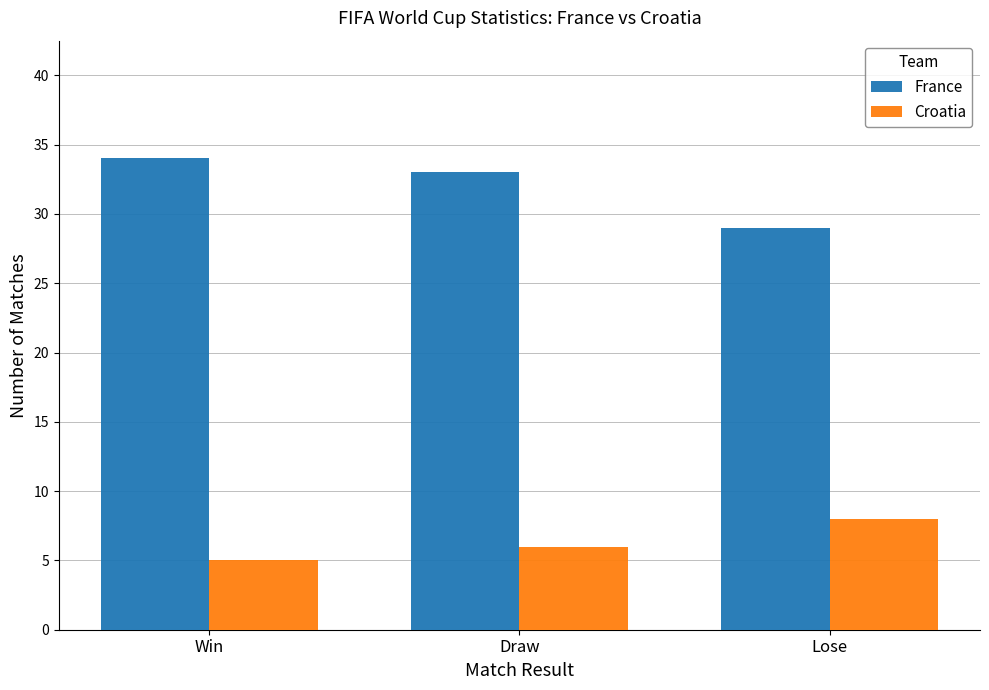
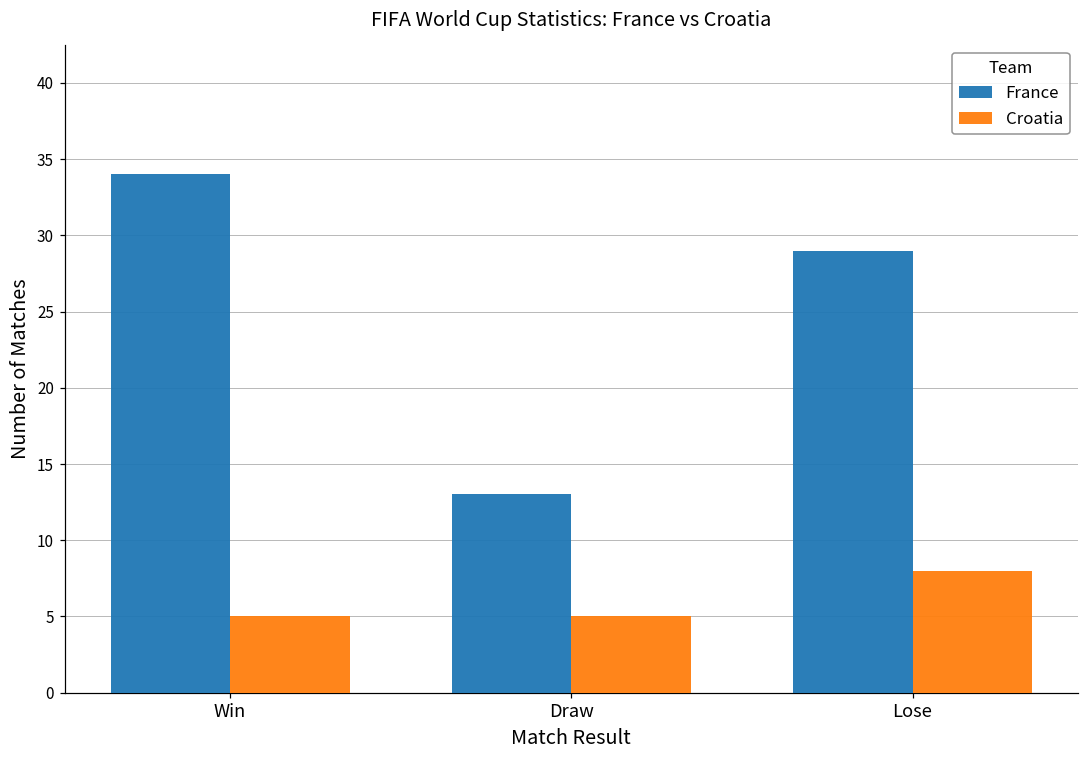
France, Draw: 33 -> 13
Croatia, Draw: 6 -> 5
